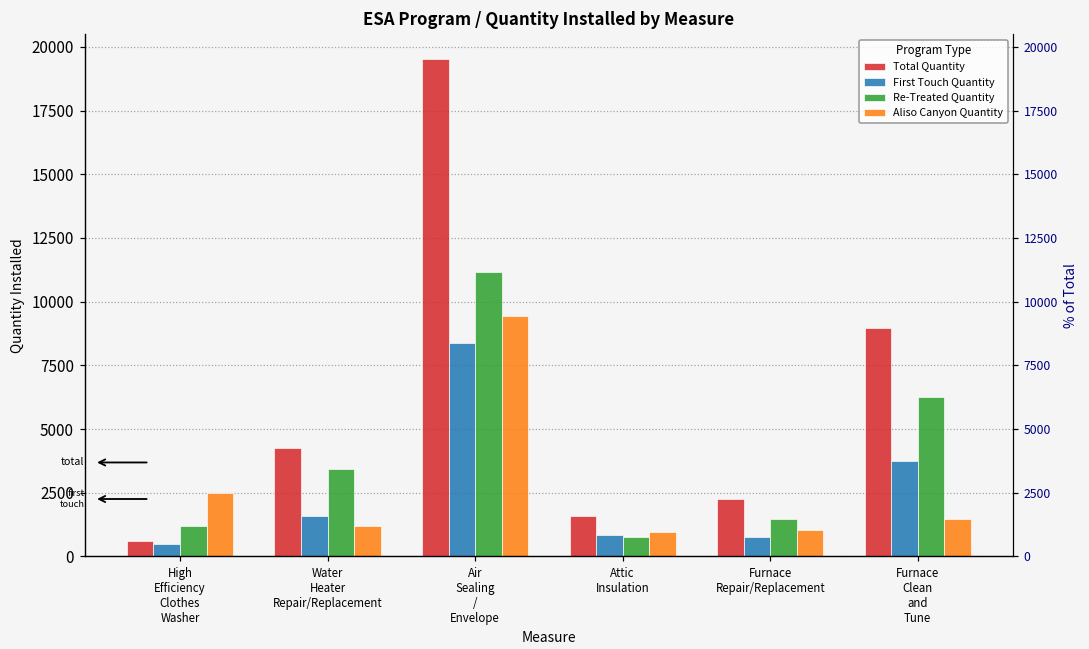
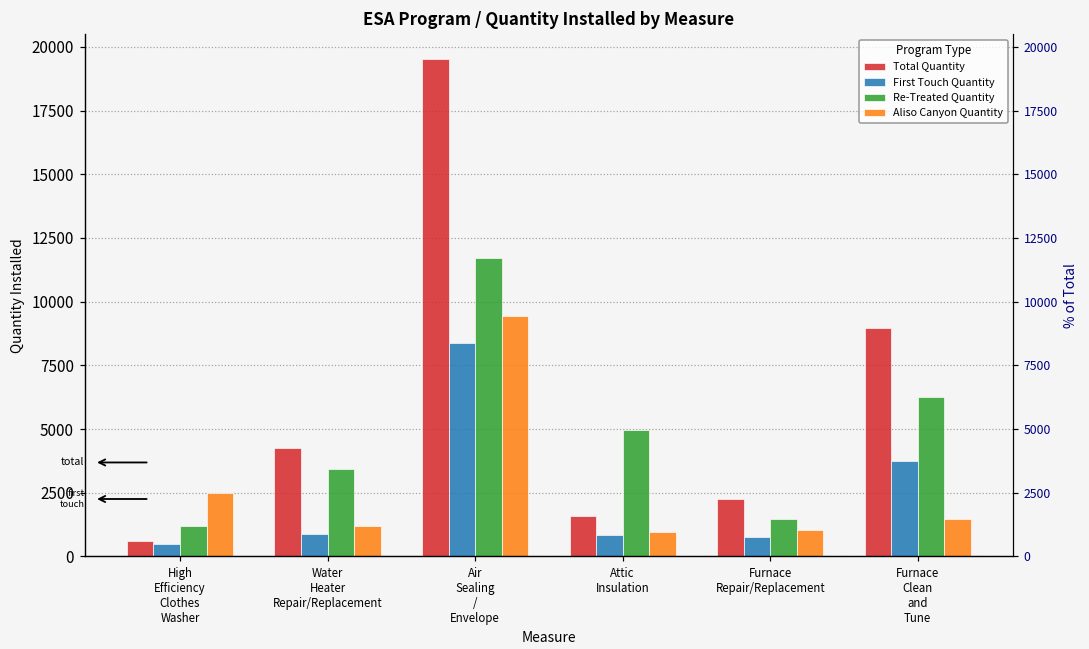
First Touch Quantity, Water Heater Repair/Replacement: 1600 -> 900
Re-Treated Quantity, Air Sealing / Envelope: 11200 -> 11700
Re-Treated Quantity, Attic Insulation: 800 -> 5000
